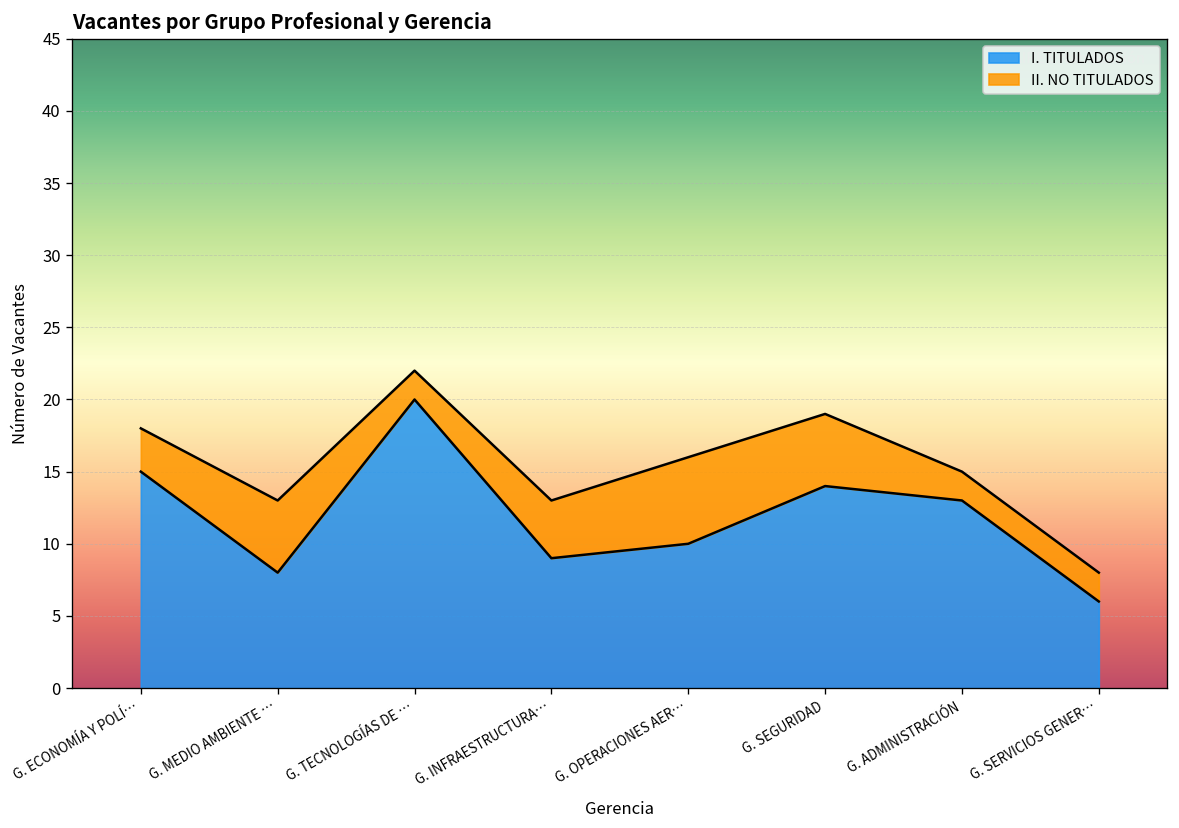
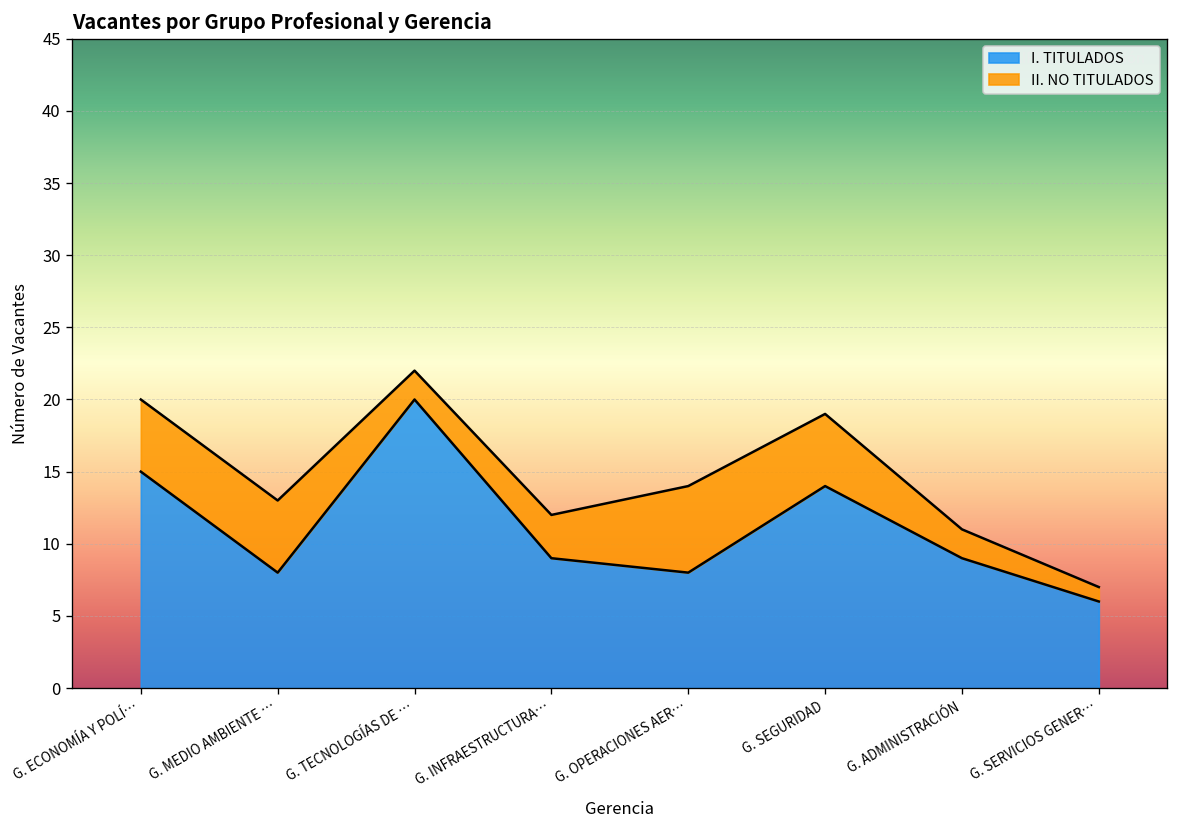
II. NO TITULADOS, G. ECONOMÍA Y POLÍ…: 3 -> 5
II. NO TITULADOS, G. INFRAESTRUCTURA…: 4 -> 3
I. TITULADOS, G. OPERACIONES AER…: 10 -> 8
I. TITULADOS, G. ADMINISTRACIÓN: 13 -> 9
II. NO TITULADOS, G. SERVICIOS GENER…: 2 -> 1
